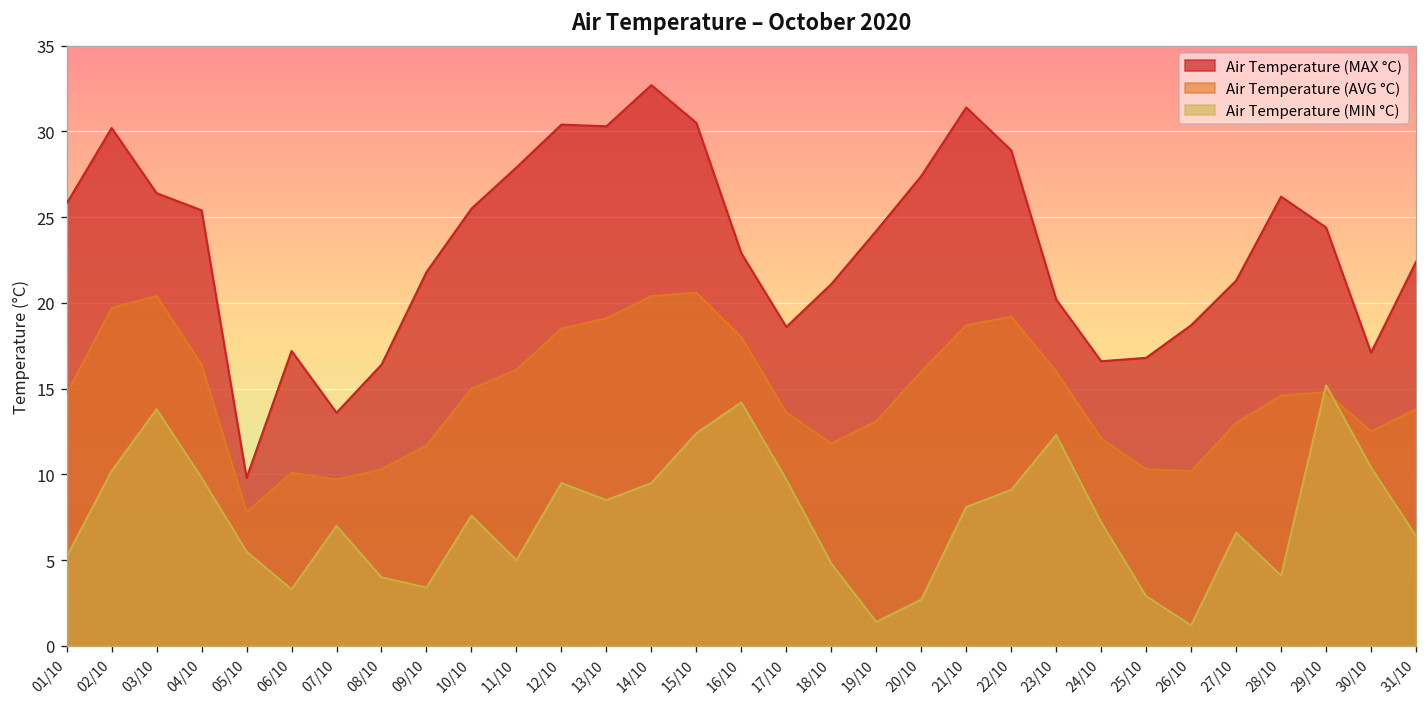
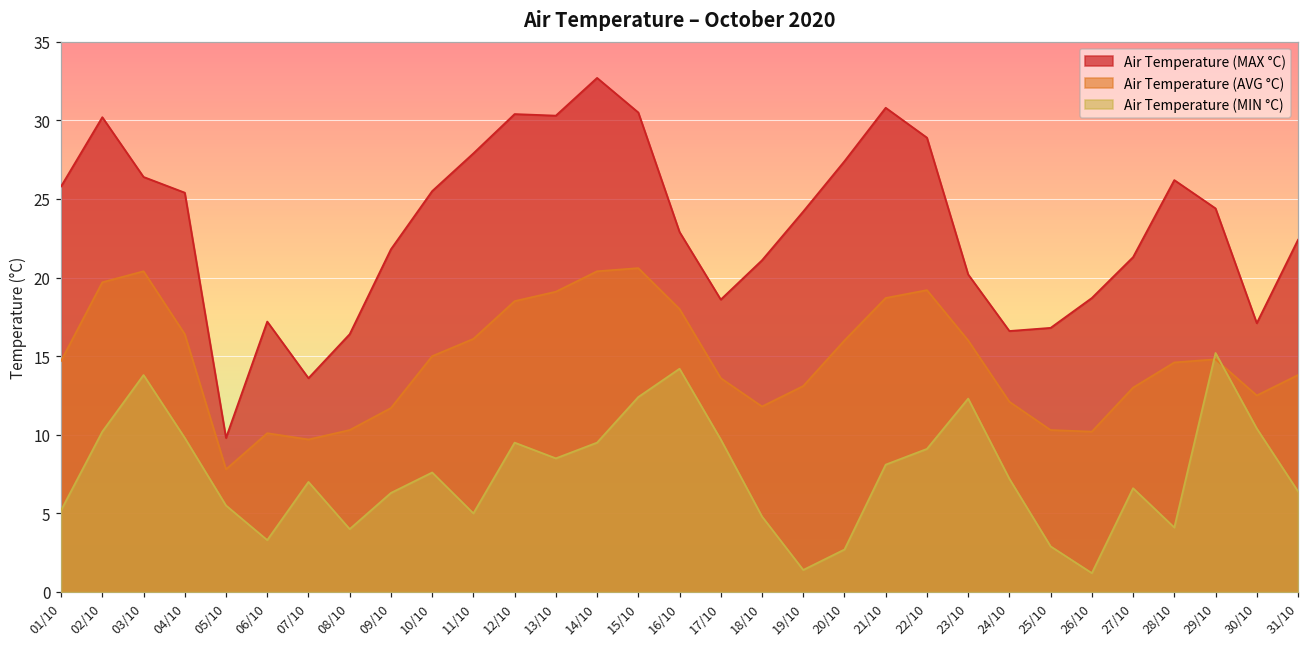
Air Temperature (MIN °C), 09/10: 3.4 -> 6.3
Air Temperature (MAX °C), 21/10: 31.4 -> 30.8
